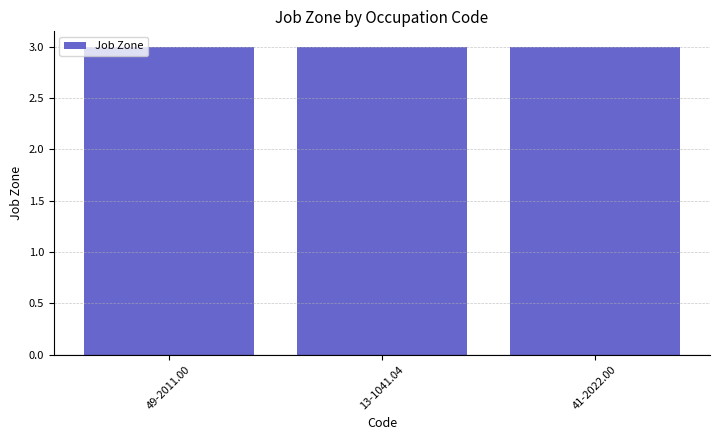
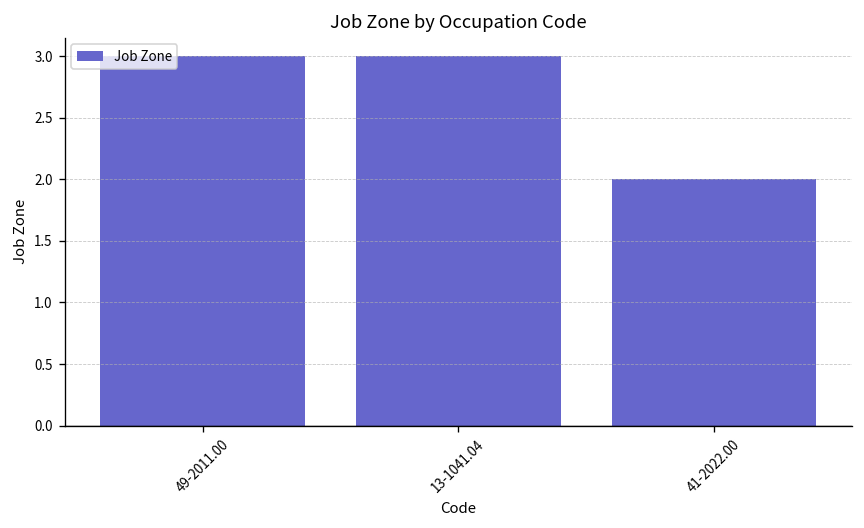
41-2022.00: 3 -> 2
